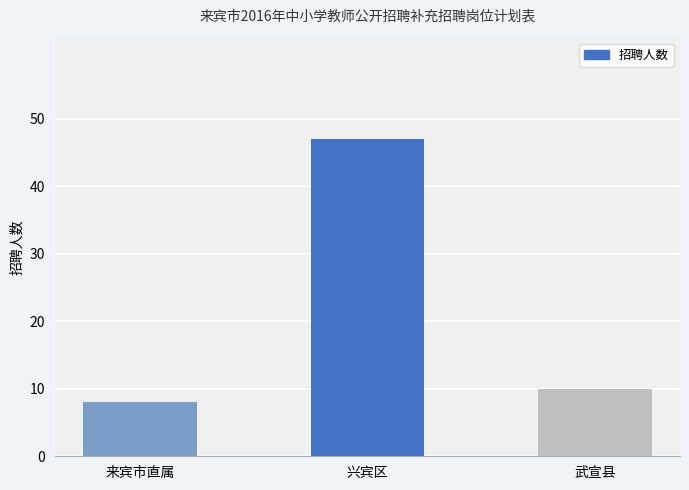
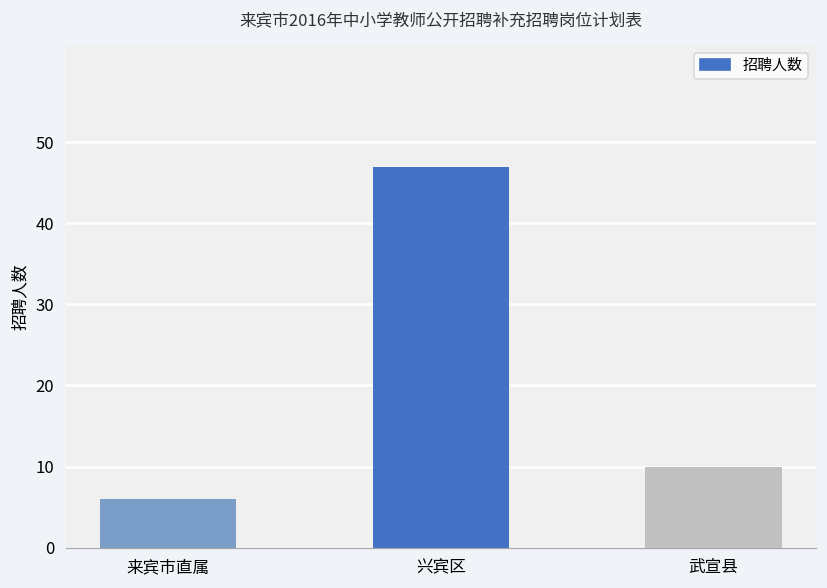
来宾市直属: 8 -> 6
